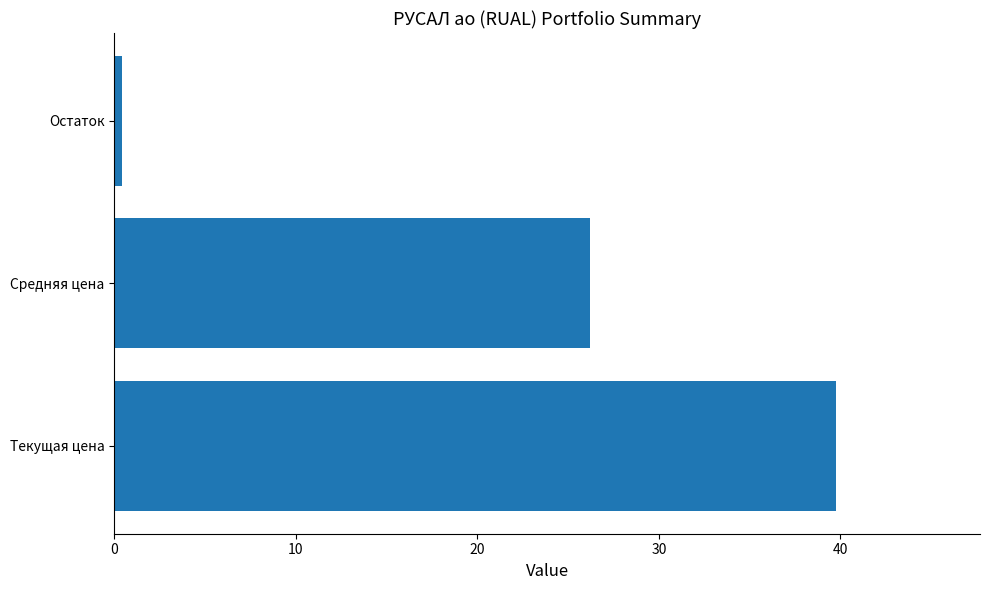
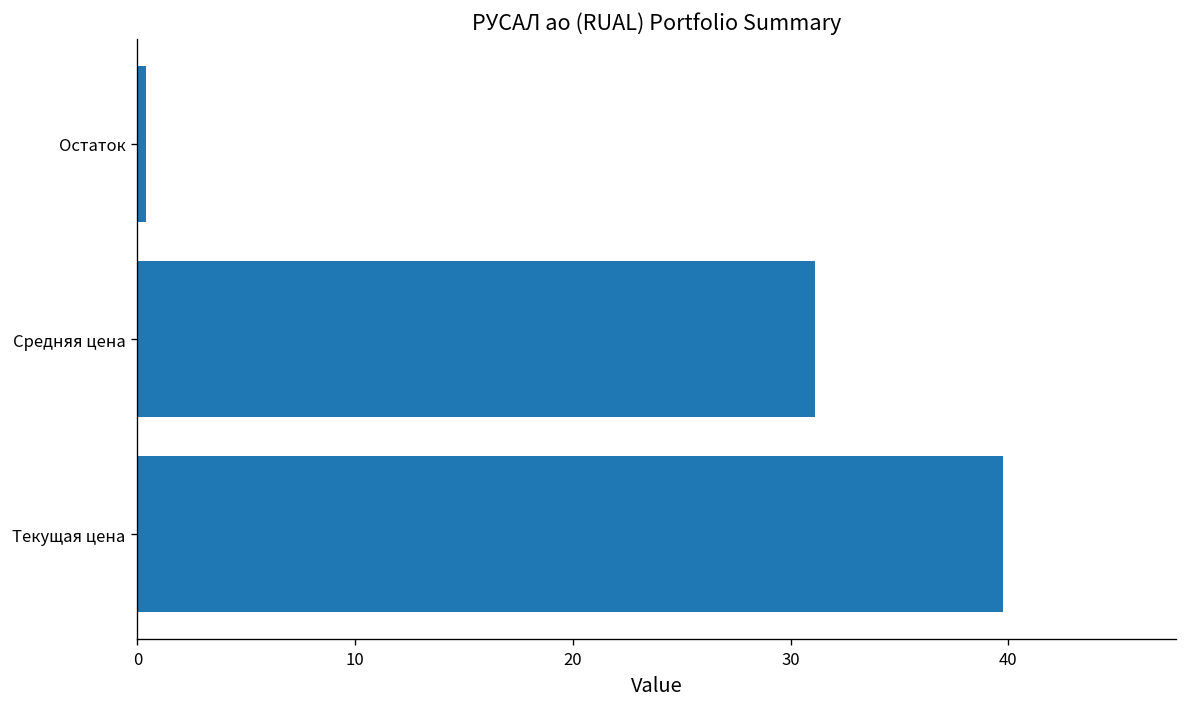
Средняя цена: 26.2 -> 31.1
